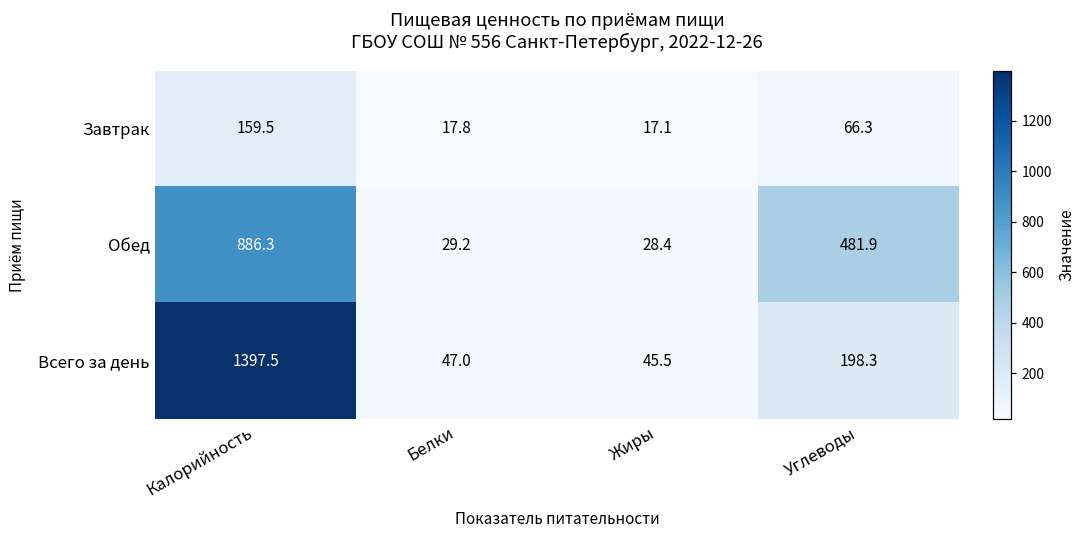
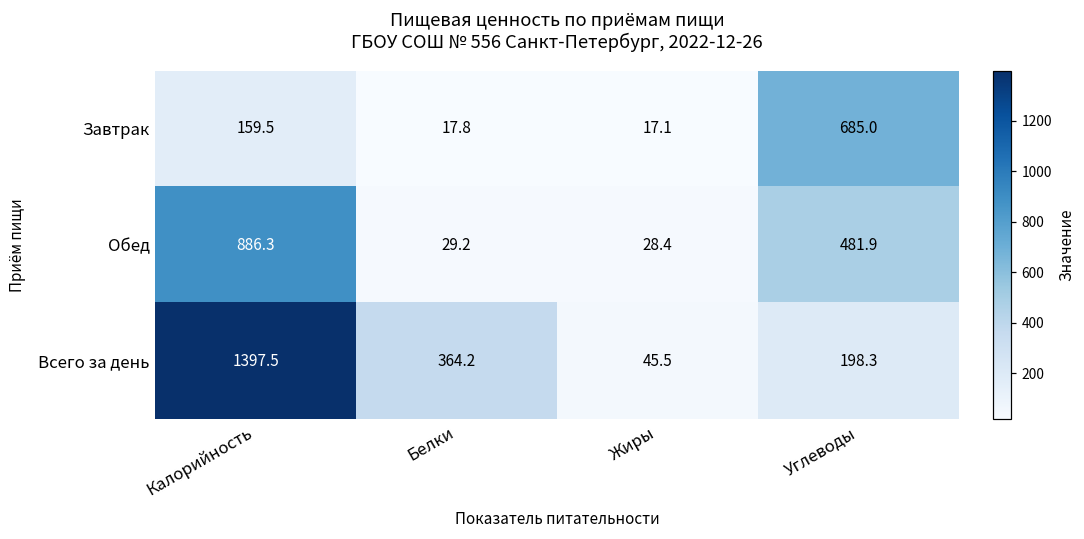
Завтрак, Углеводы: 66.3 -> 685.0
Всего за день, Белки: 47.0 -> 364.2
